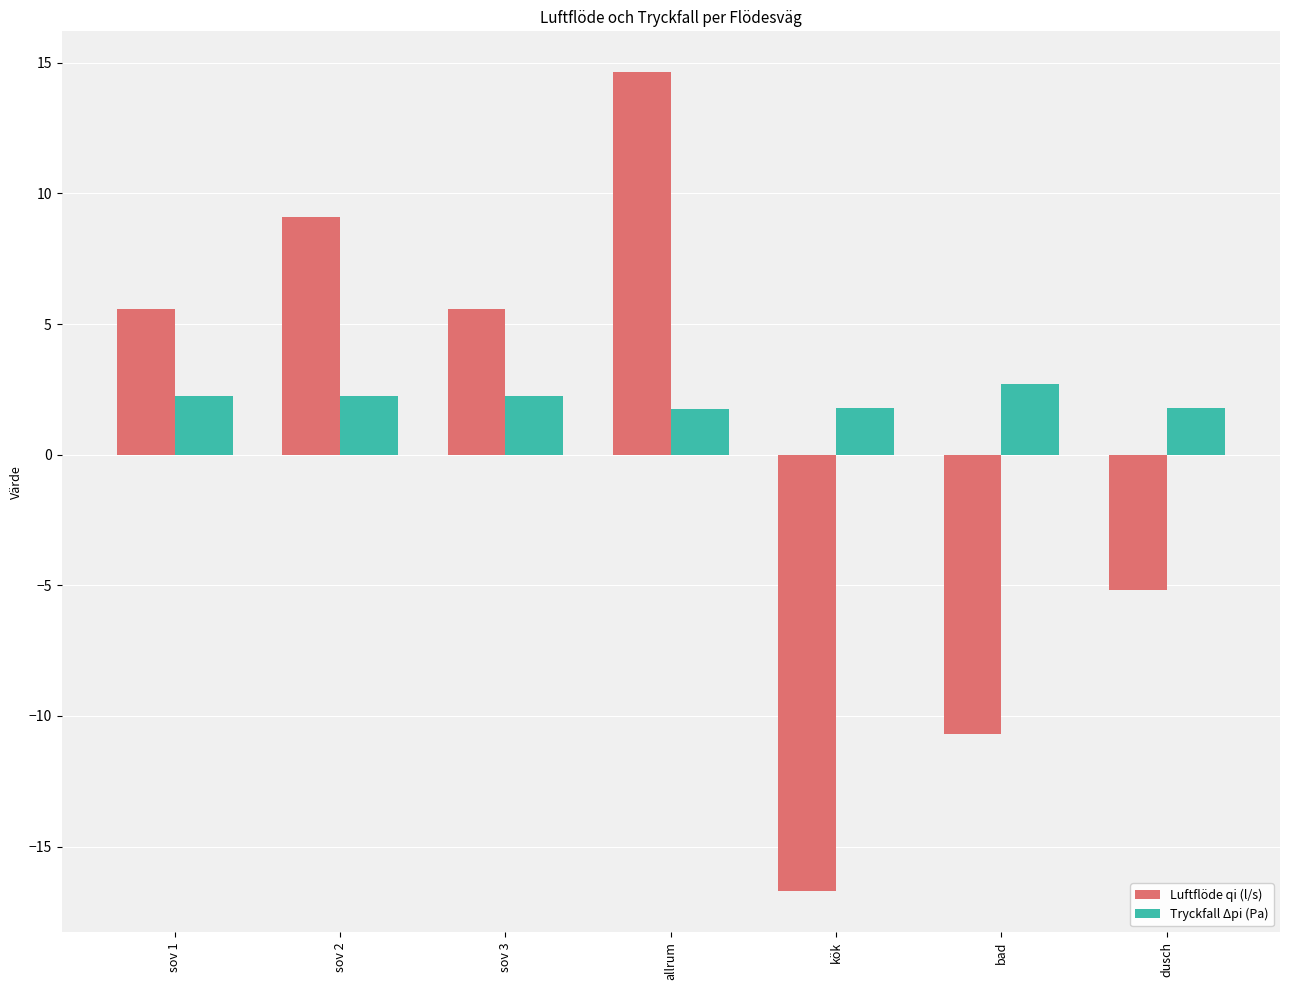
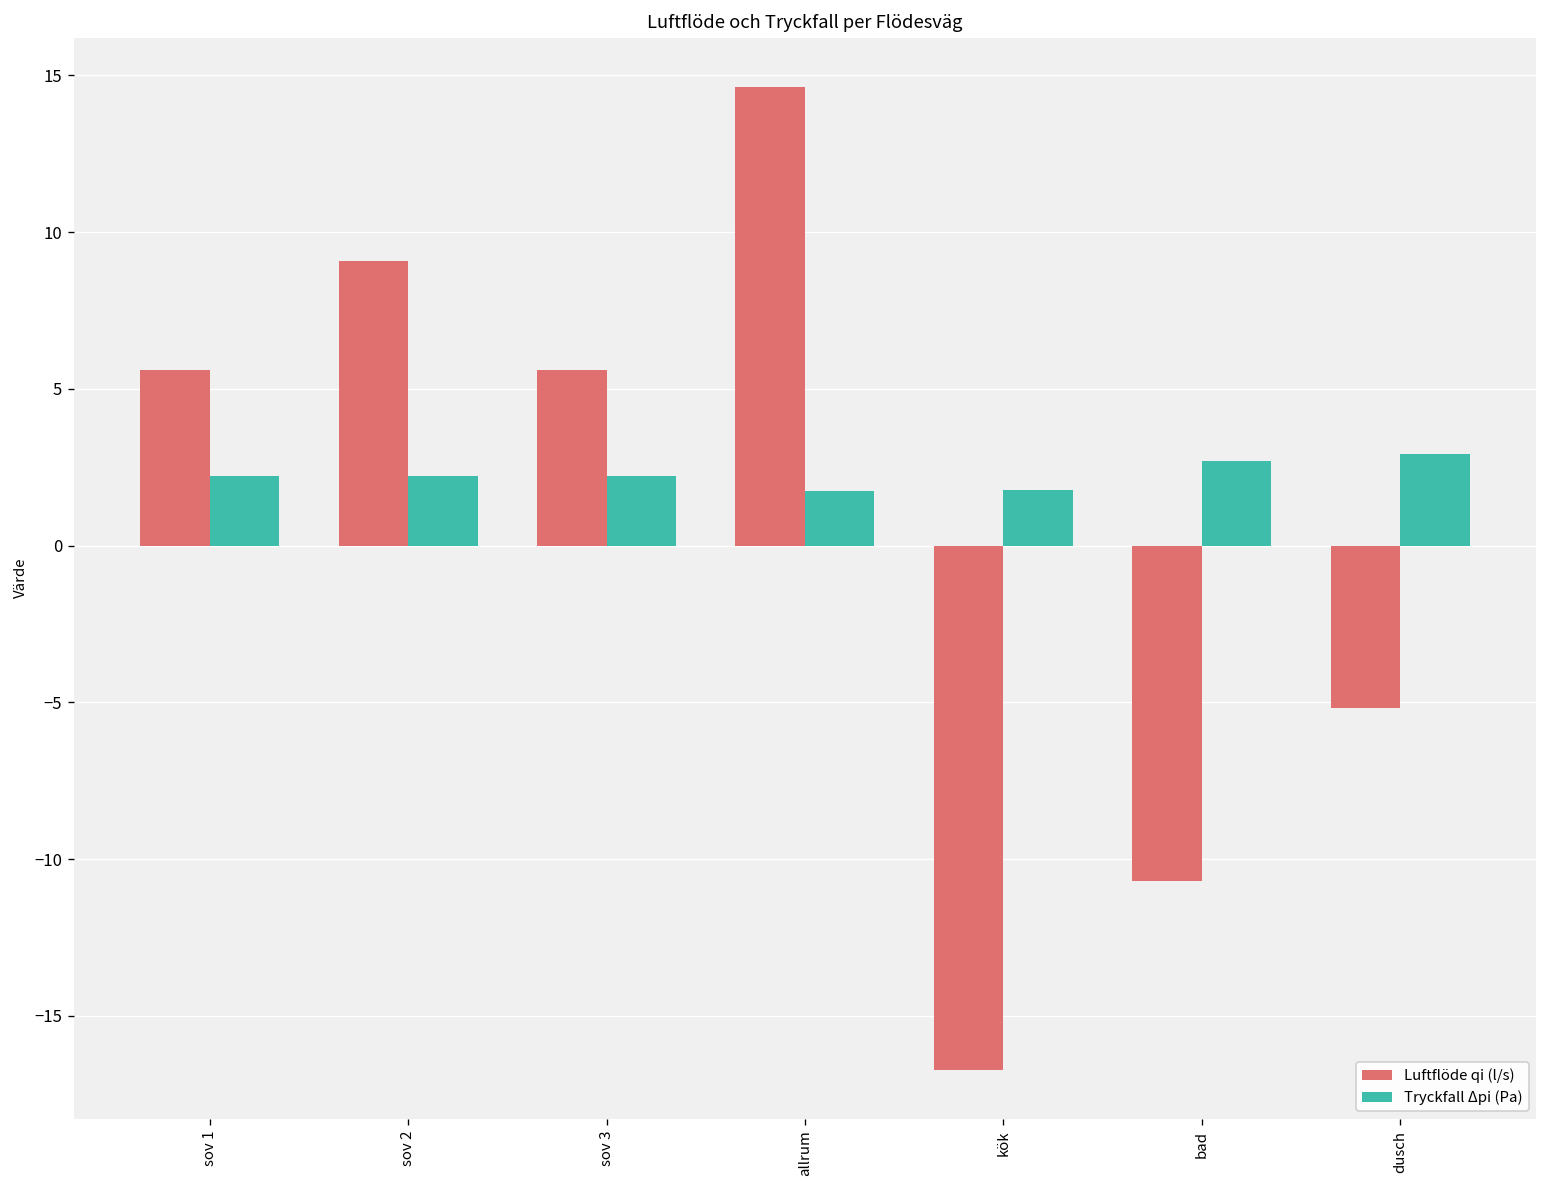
Tryckfall Δpi (Pa), dusch: 1.8 -> 2.9
